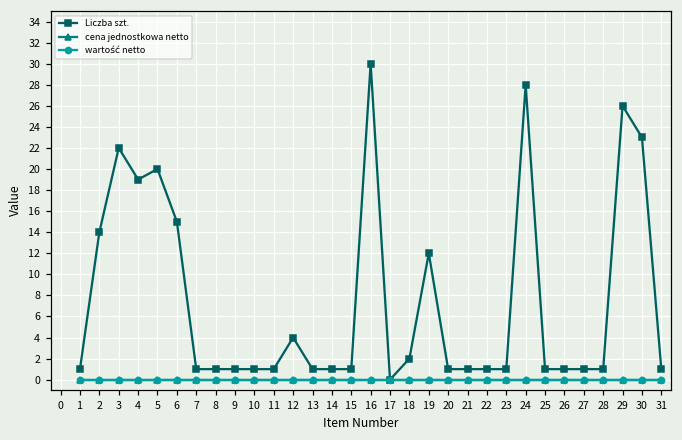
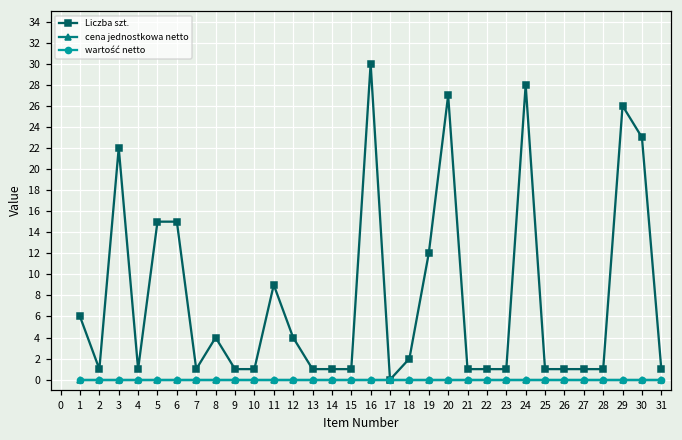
Liczba szt., 1: 1 -> 6
Liczba szt., 2: 14 -> 1
Liczba szt., 4: 19 -> 1
Liczba szt., 5: 20 -> 15
Liczba szt., 8: 1 -> 4
Liczba szt., 11: 1 -> 9
Liczba szt., 20: 1 -> 27
